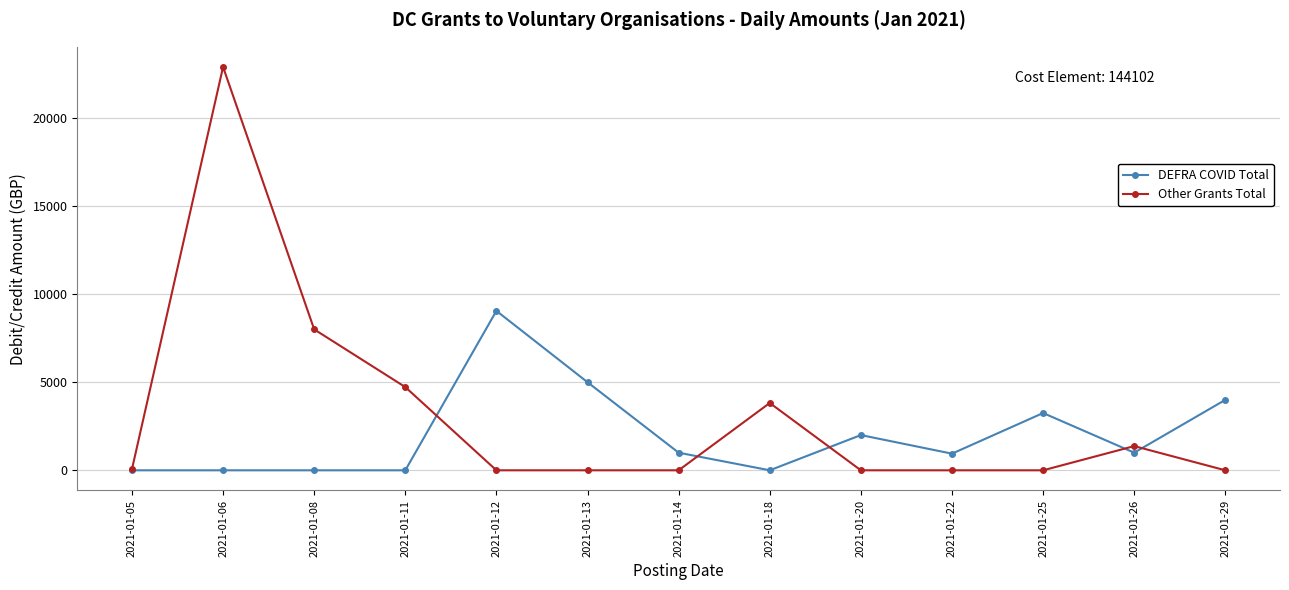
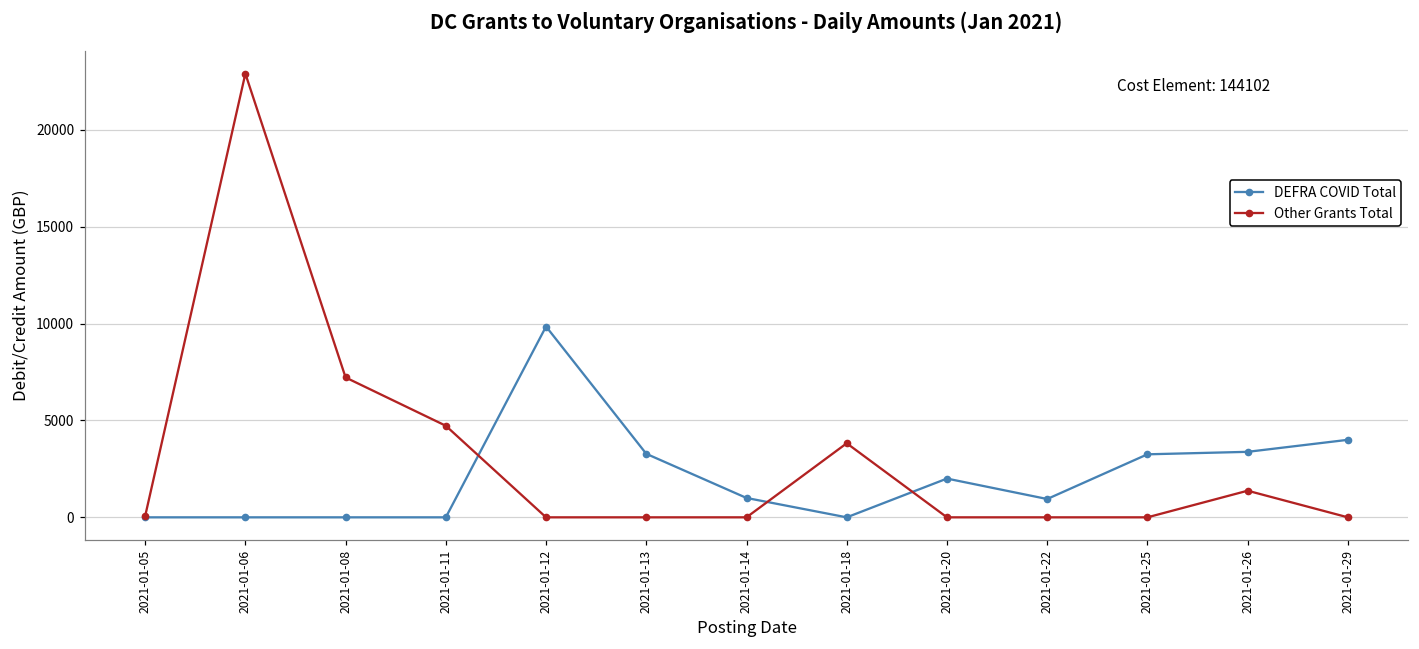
Other Grants Total, 2021-01-08: 8000 -> 7200
DEFRA COVID Total, 2021-01-12: 9100 -> 9800
DEFRA COVID Total, 2021-01-13: 5000 -> 3300
DEFRA COVID Total, 2021-01-26: 1000 -> 3400
